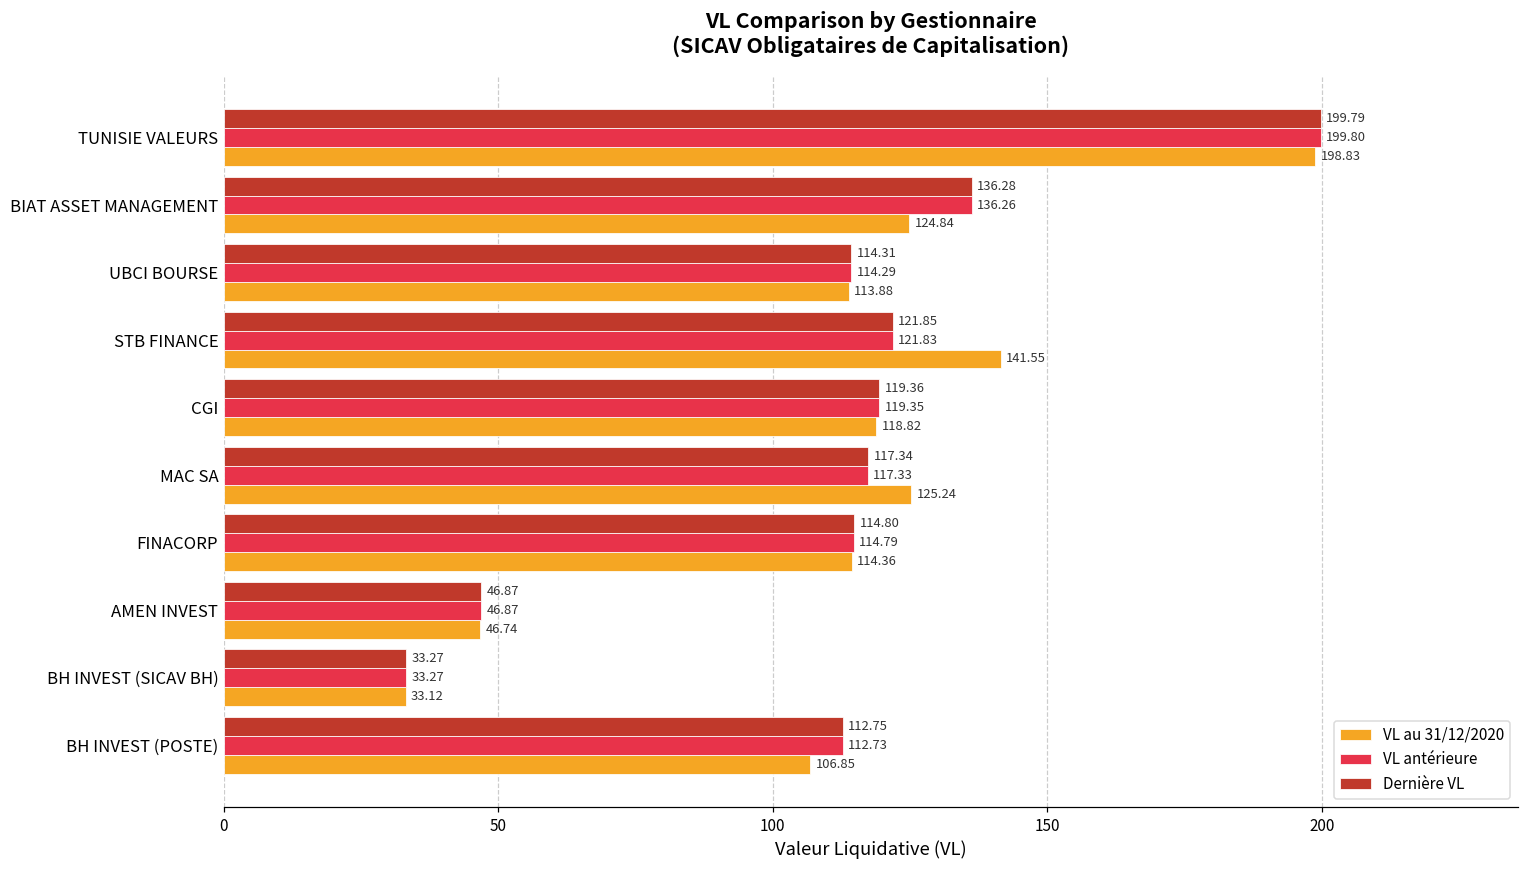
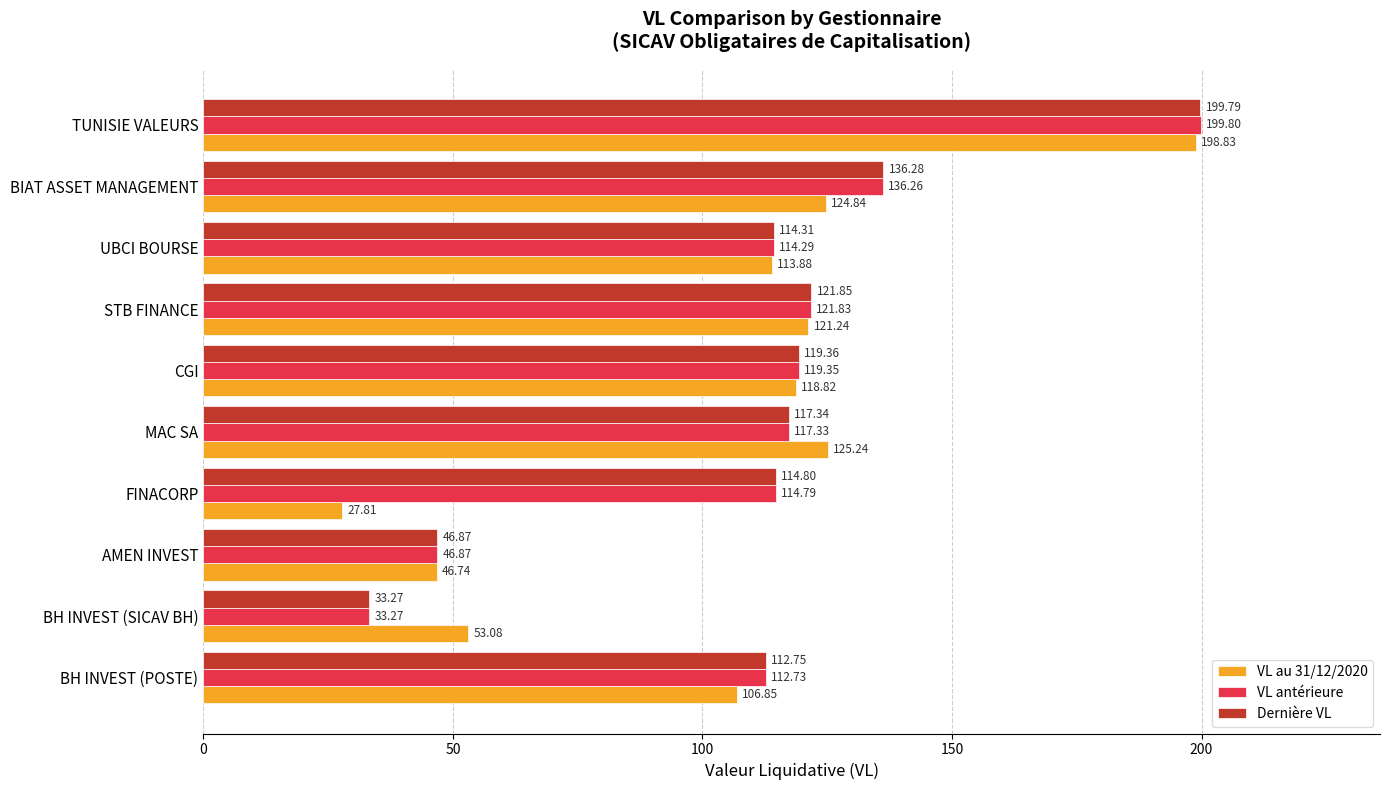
VL au 31/12/2020, STB FINANCE: 141.55 -> 121.24
VL au 31/12/2020, FINACORP: 114.36 -> 27.81
VL au 31/12/2020, BH INVEST (SICAV BH): 33.12 -> 53.08
